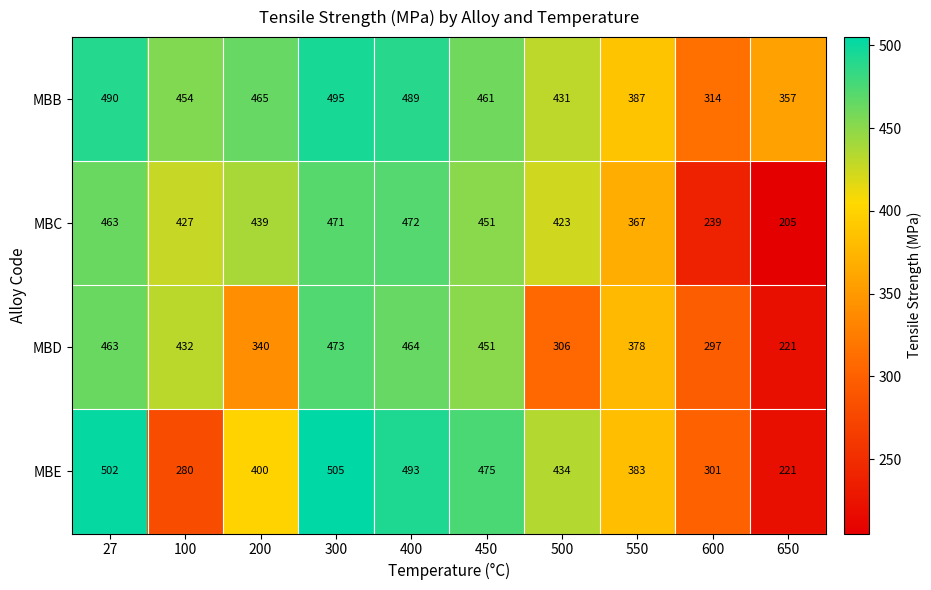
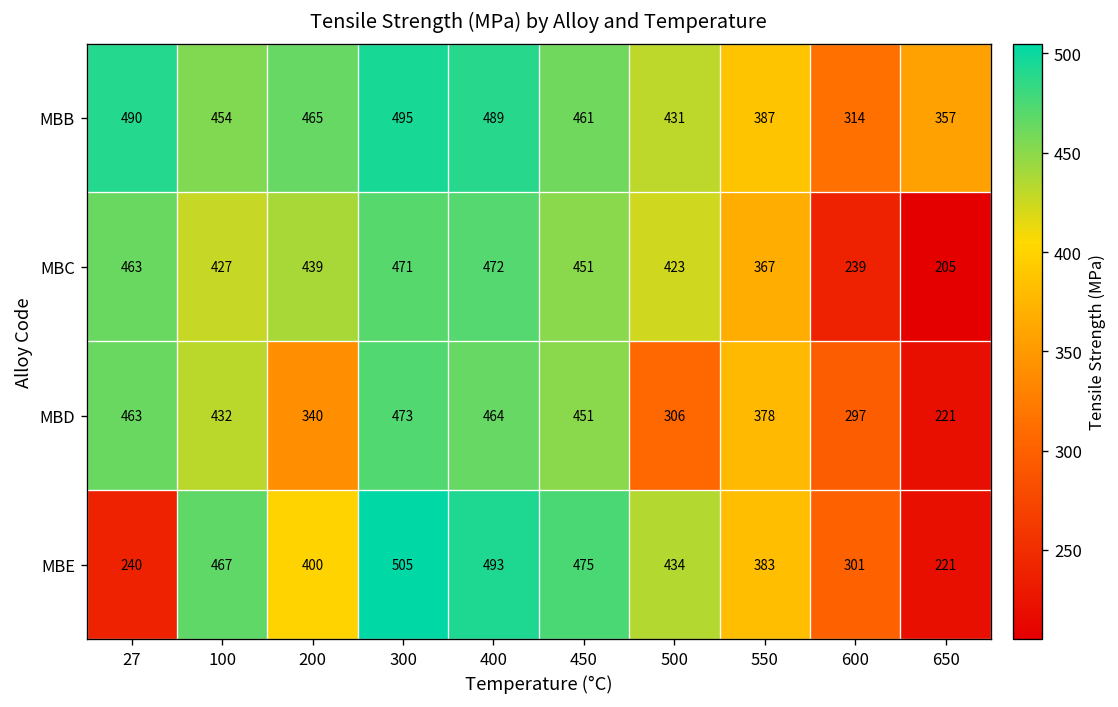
MBE, 27: 502 -> 240
MBE, 100: 280 -> 467
